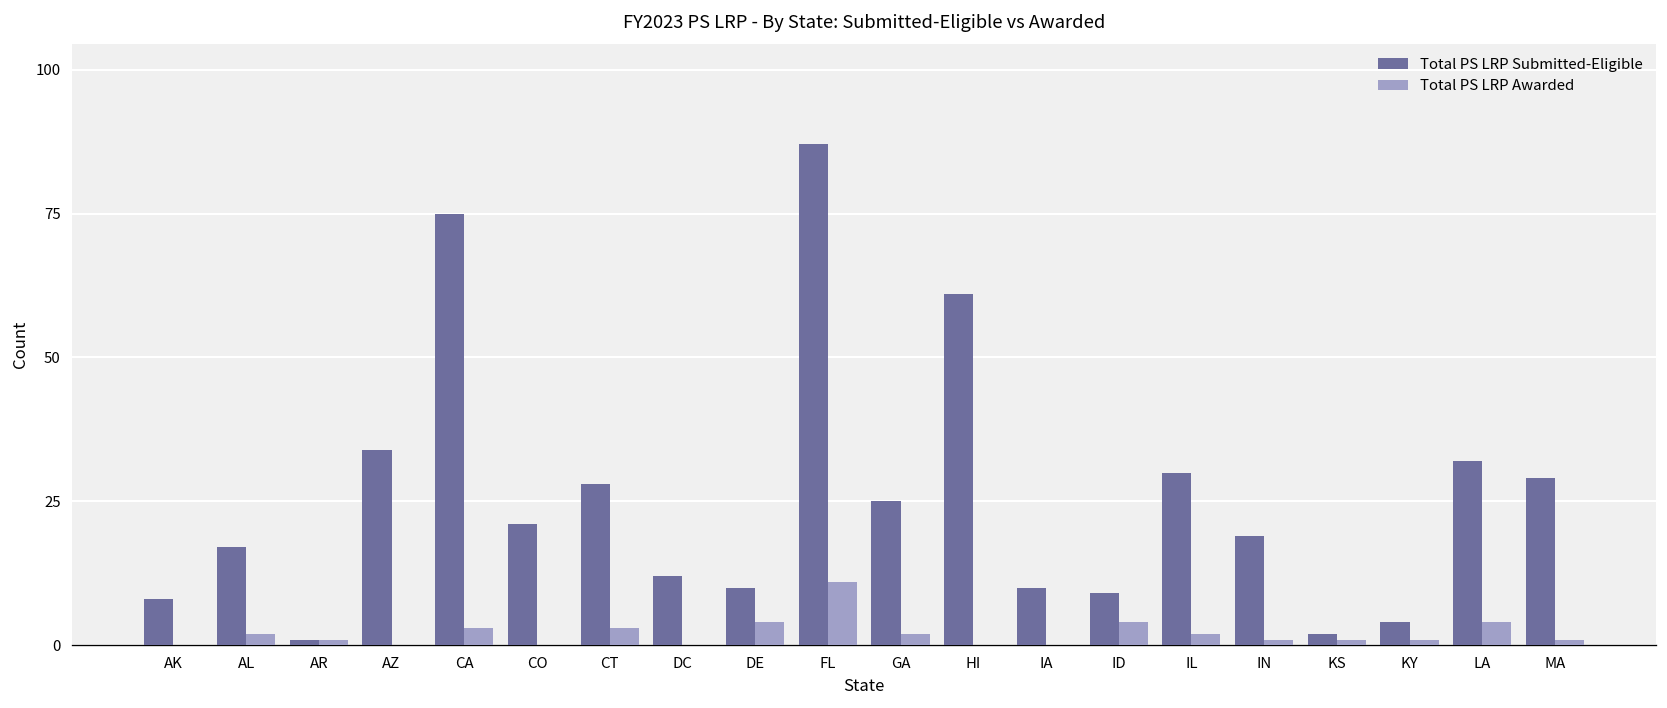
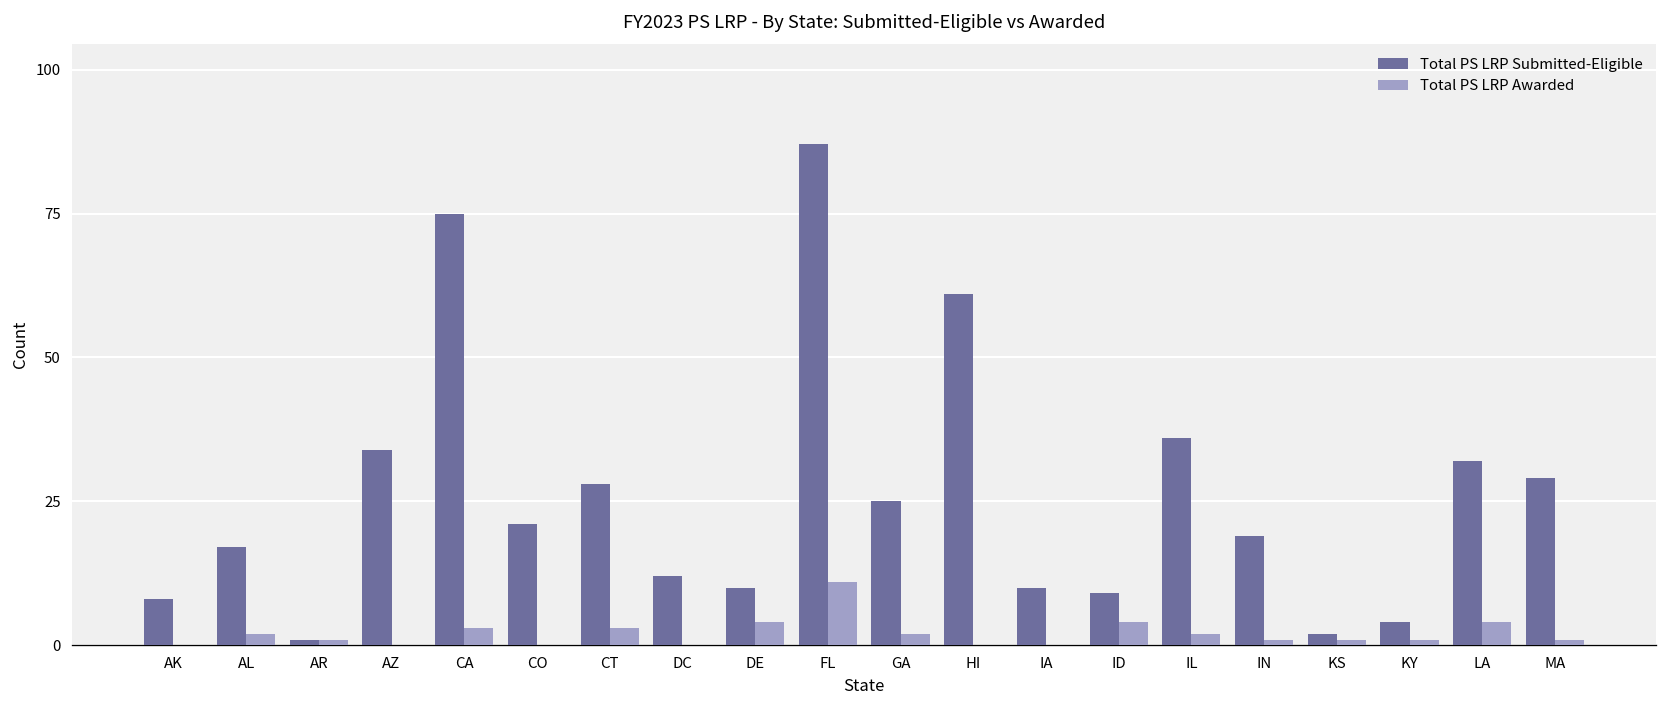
Total PS LRP Submitted-Eligible, IL: 30 -> 36
